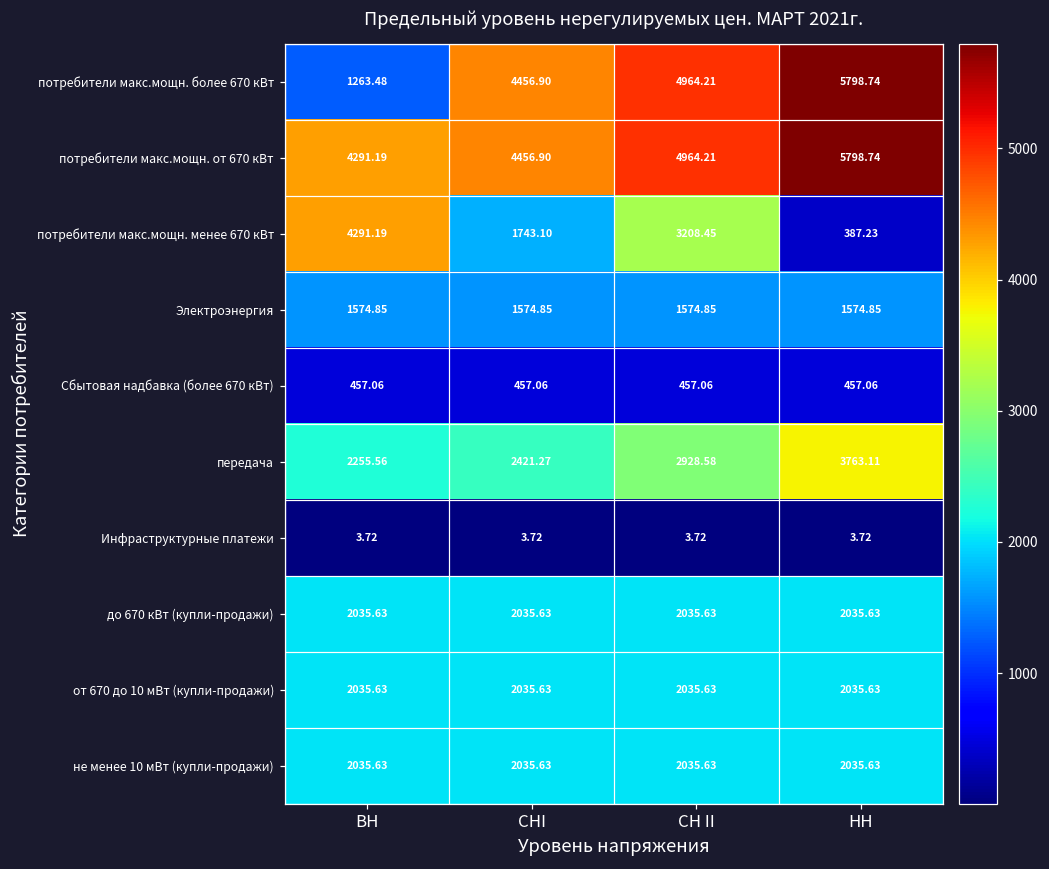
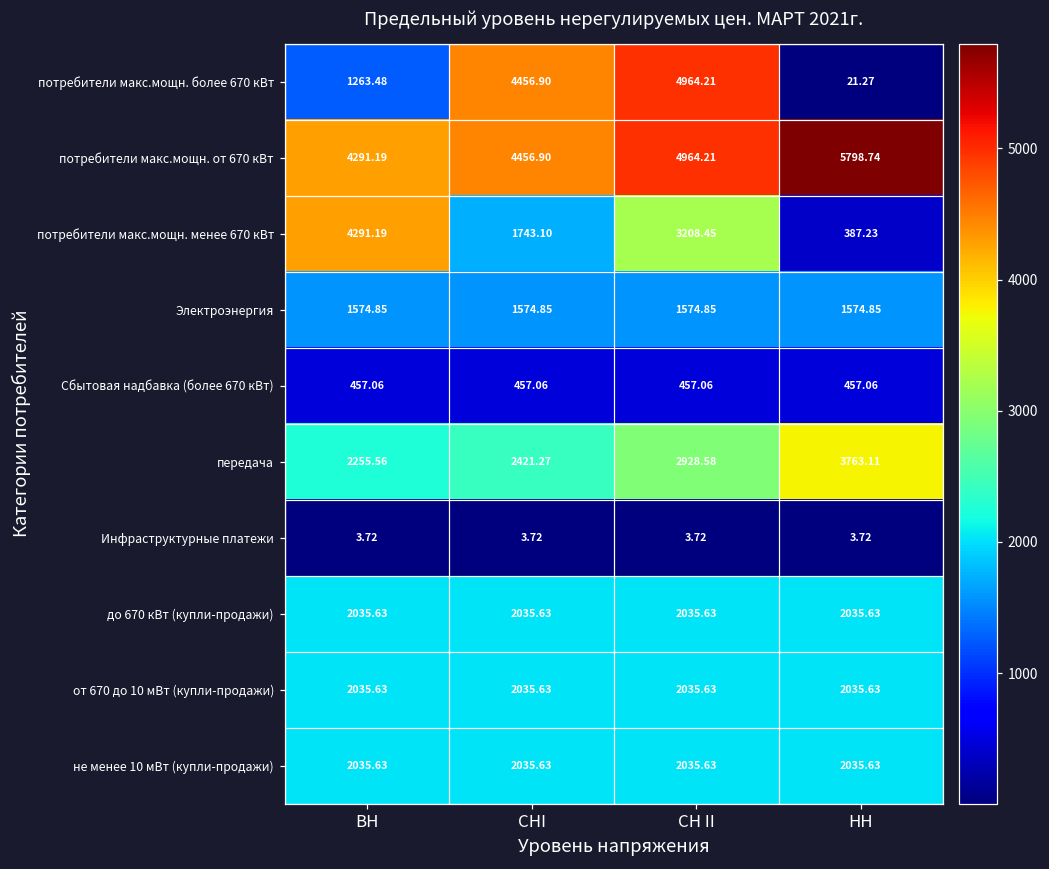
потребители макс.мощн. более 670 кВт, НН: 5798.74 -> 21.27
